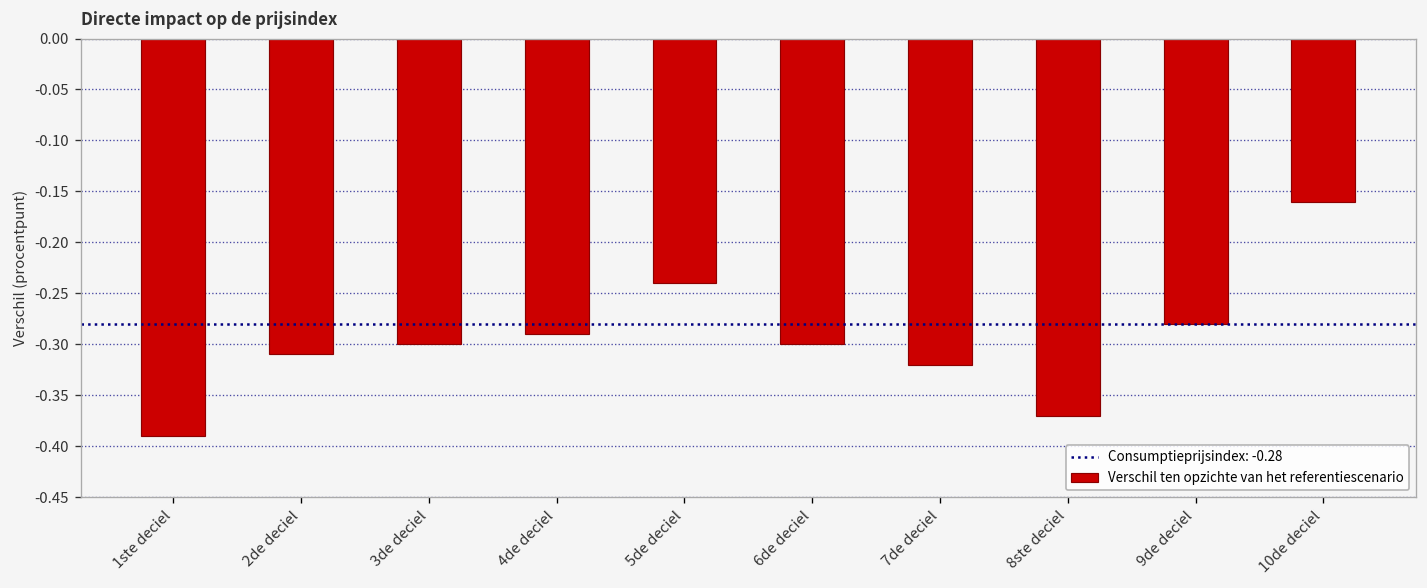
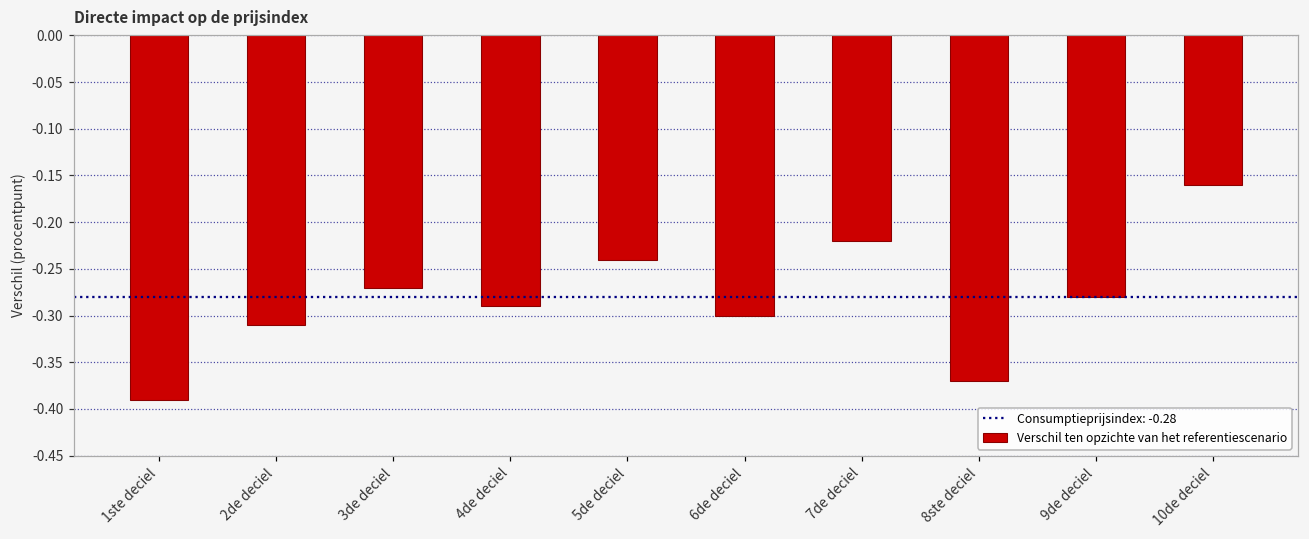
3de deciel: -0.30 -> -0.27
7de deciel: -0.32 -> -0.22
